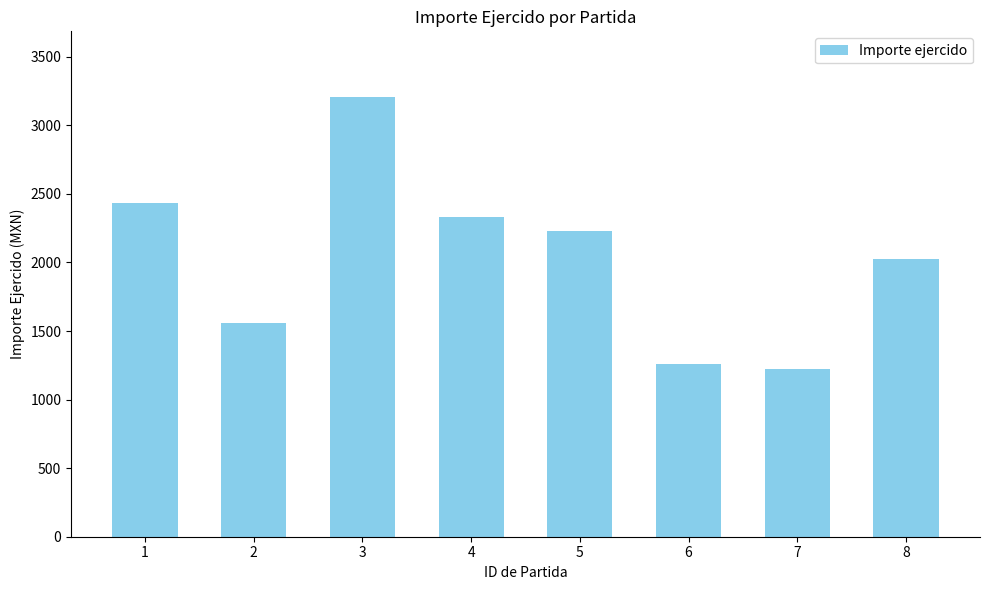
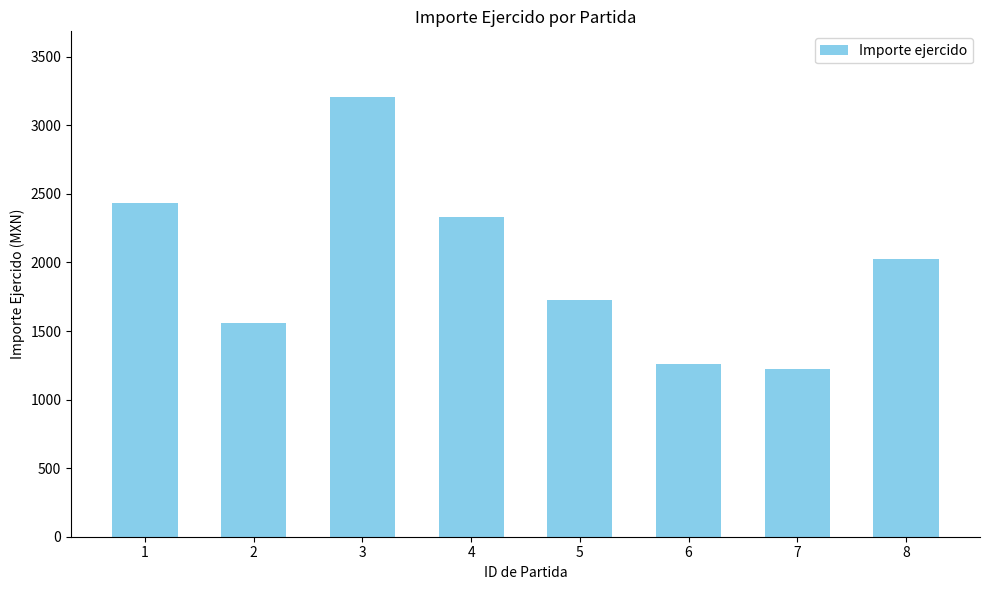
5: 2230 -> 1730
